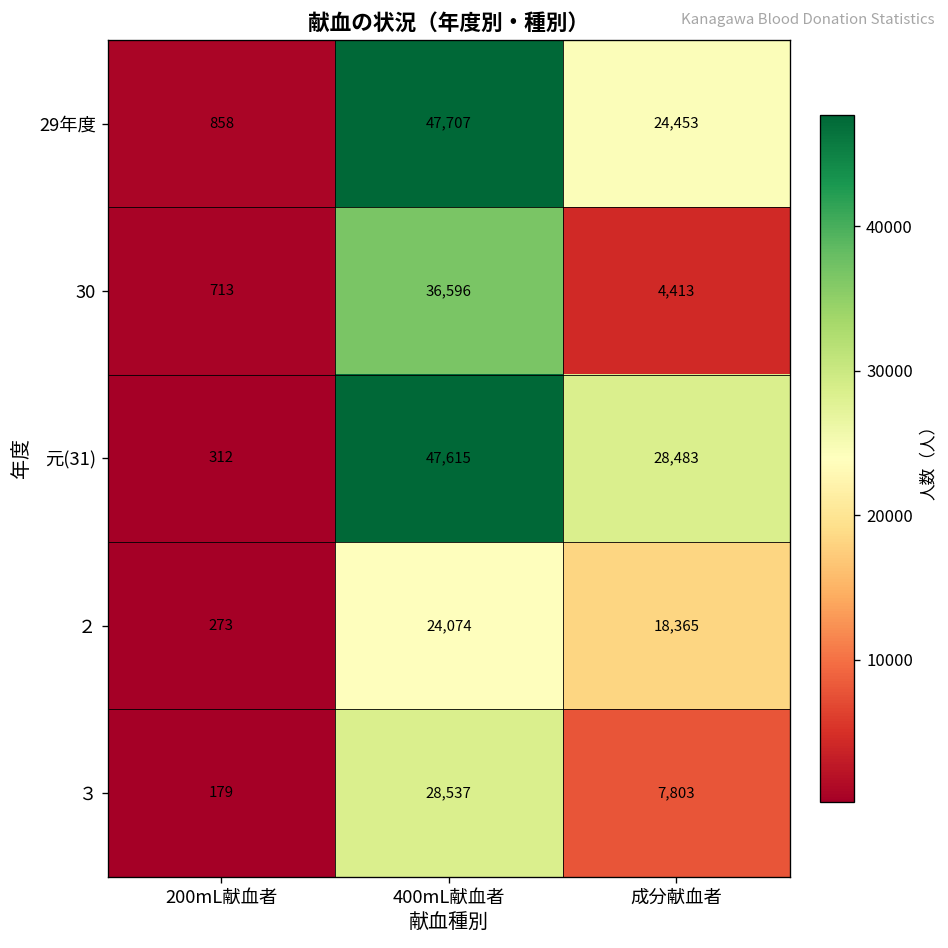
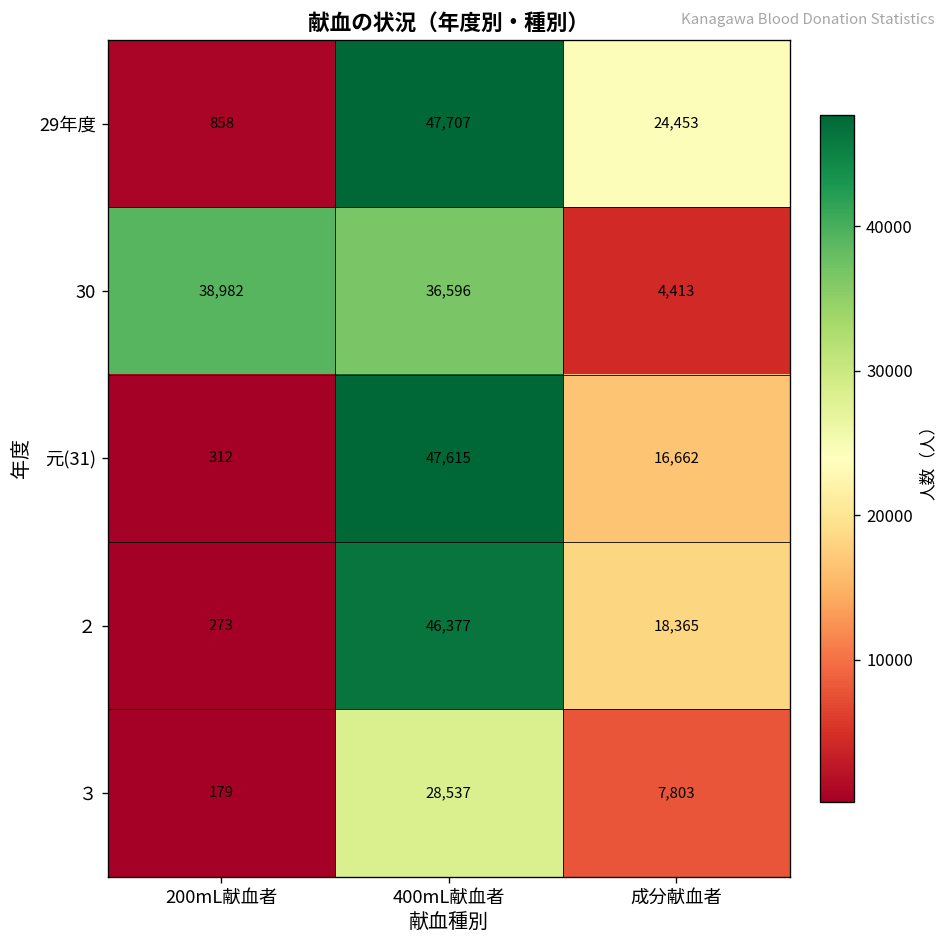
30, 200mL献血者: 713 -> 38,982
元(31), 成分献血者: 28,483 -> 16,662
２, 400mL献血者: 24,074 -> 46,377
